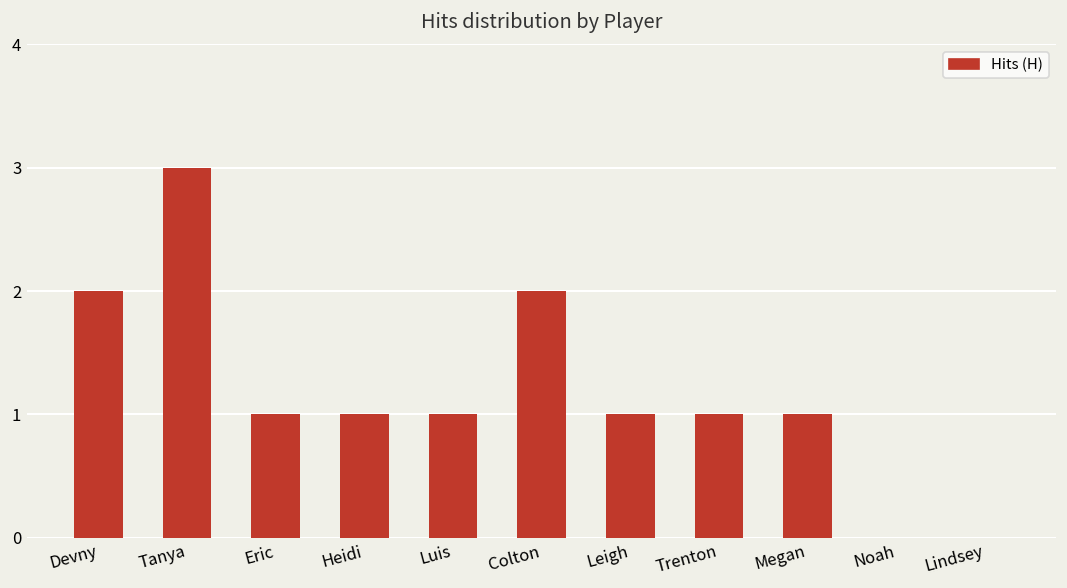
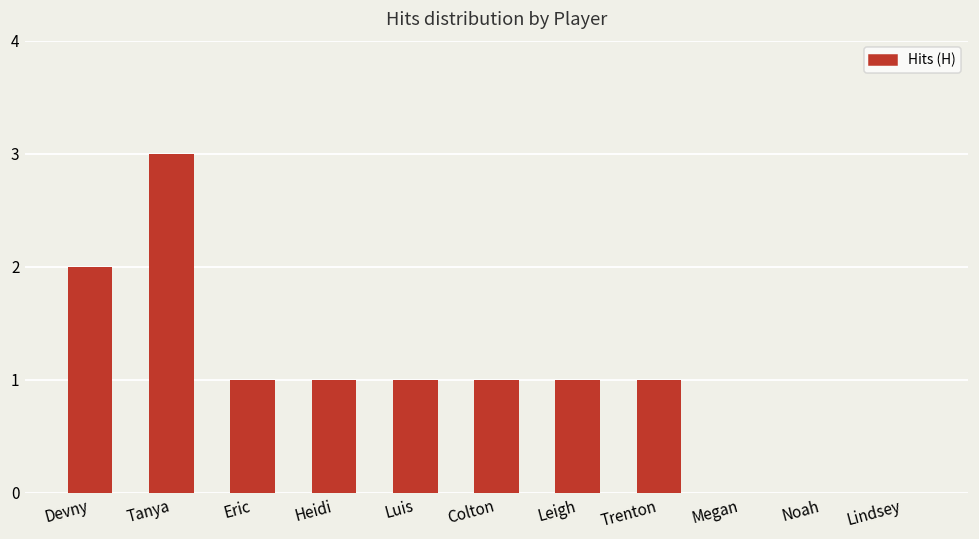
Colton: 2 -> 1
Megan: 1 -> 0
